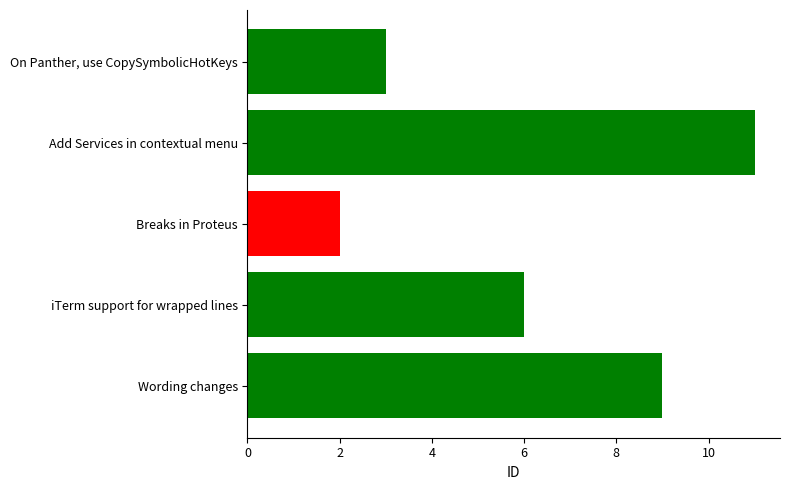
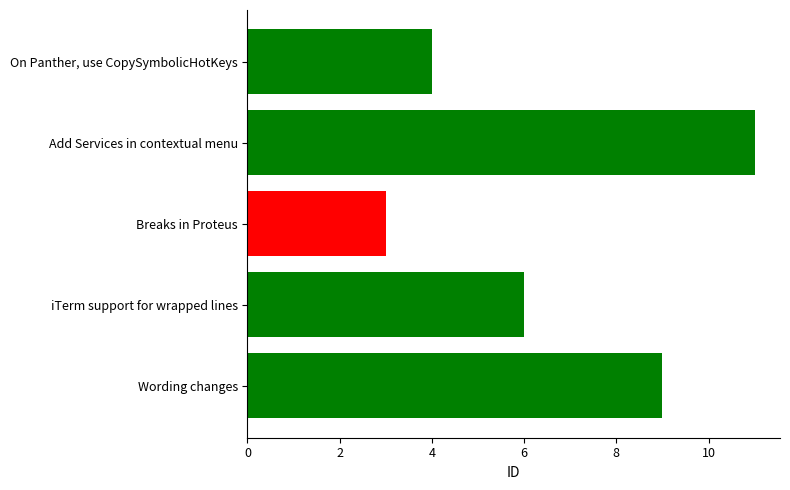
On Panther, use CopySymbolicHotKeys: 3 -> 4
Breaks in Proteus: 2 -> 3
